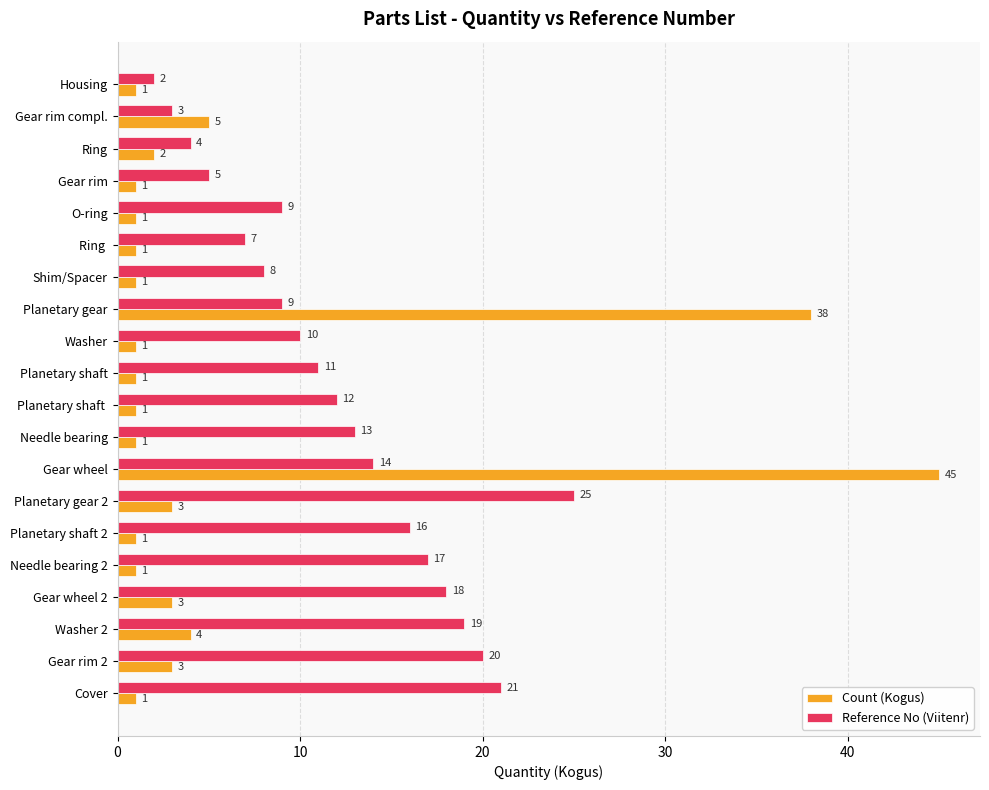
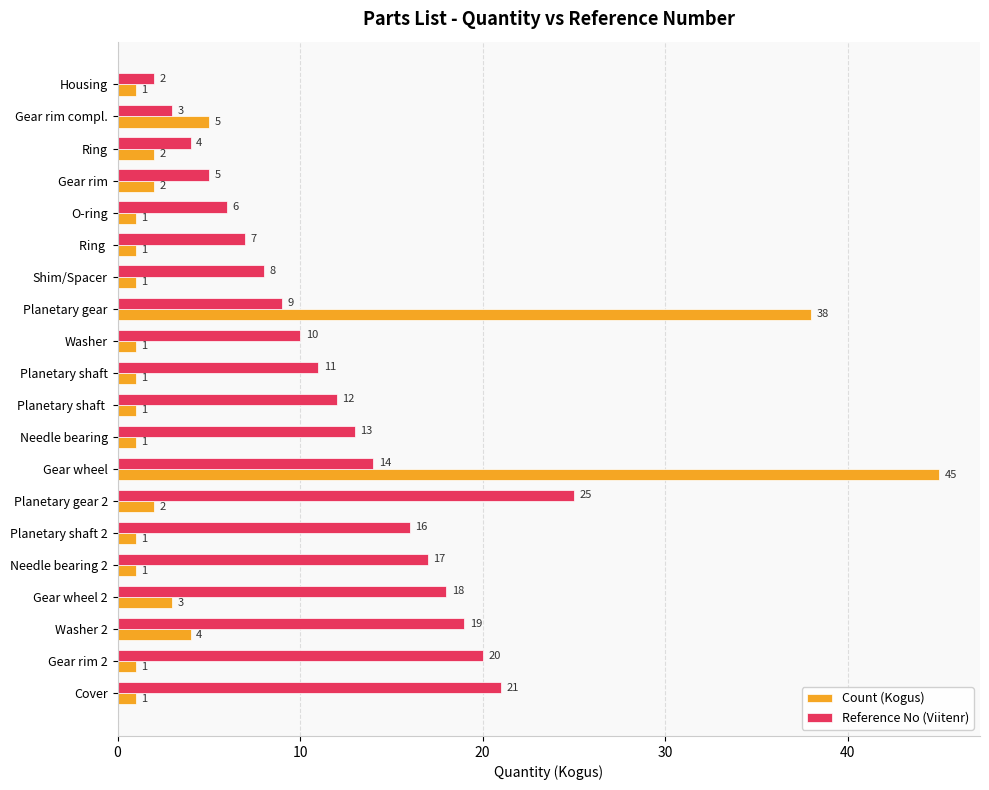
Count (Kogus), Gear rim: 1 -> 2
Reference No (Viitenr), O-ring: 9 -> 6
Count (Kogus), Planetary gear 2: 3 -> 2
Count (Kogus), Gear rim 2: 3 -> 1
